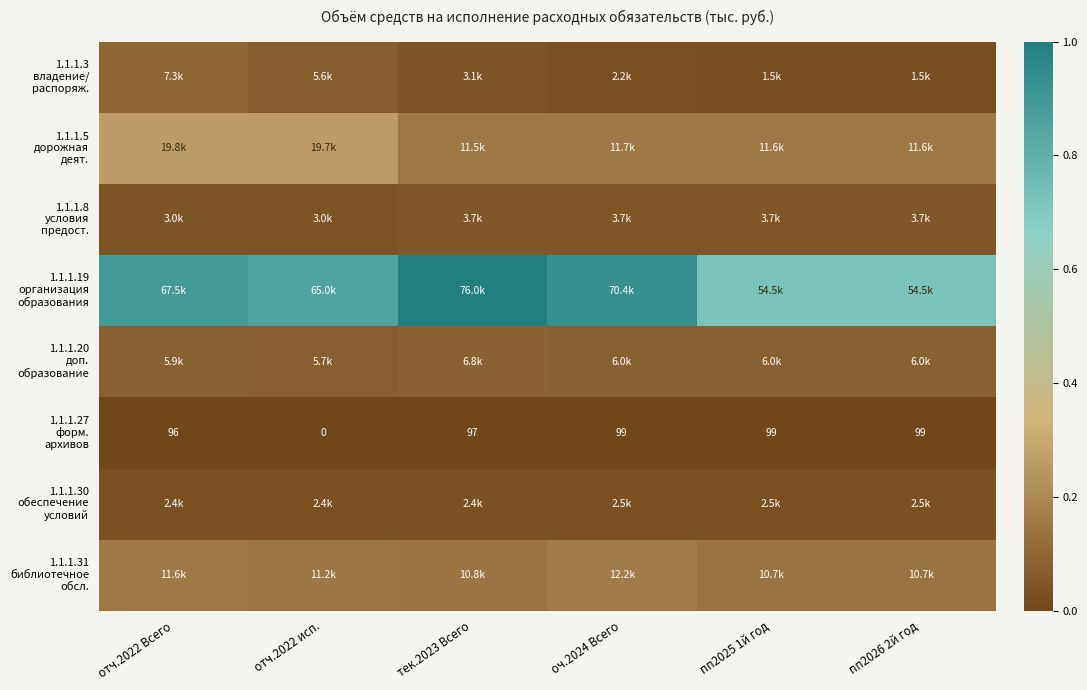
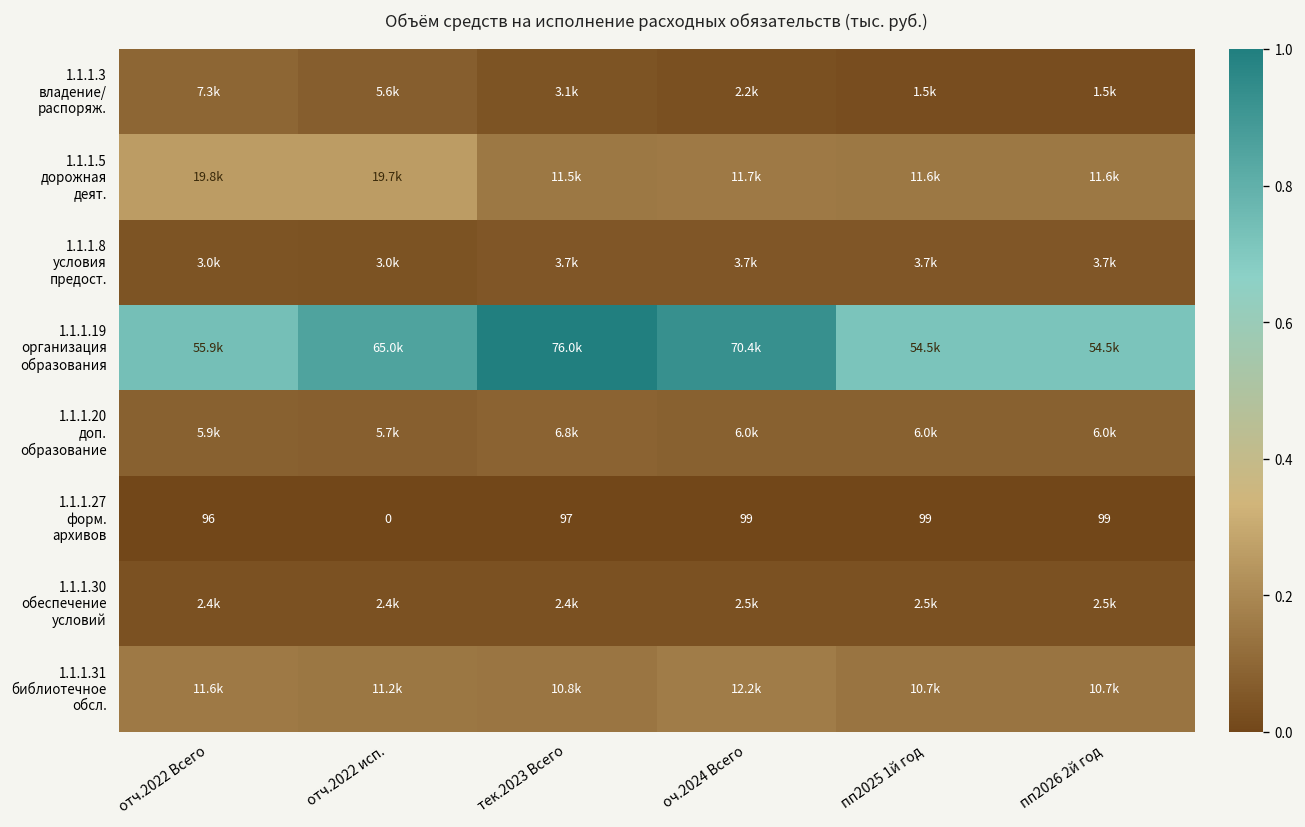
1.1.1.19 организация образования, отч.2022 Всего: 67.5k -> 55.9k
